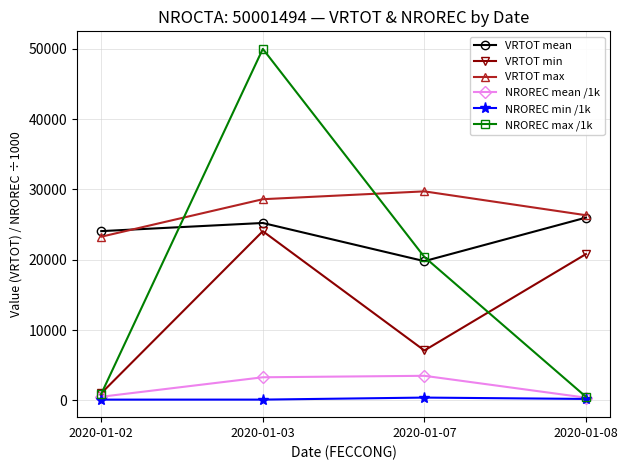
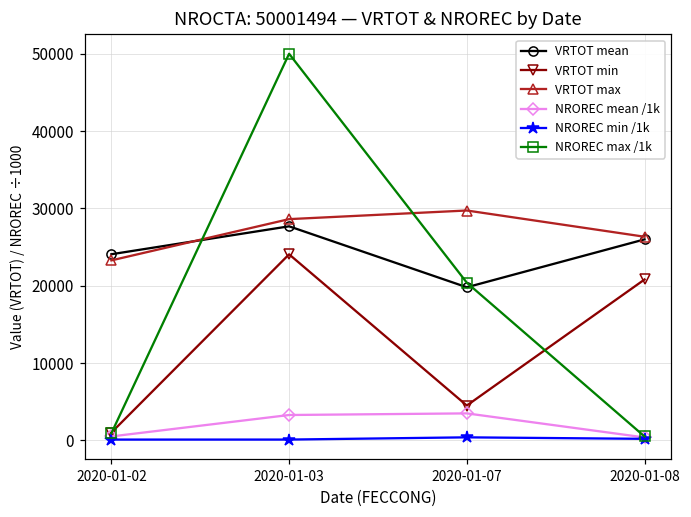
VRTOT mean, 2020-01-03: 25000 -> 28000
VRTOT min, 2020-01-07: 7000 -> 5000
